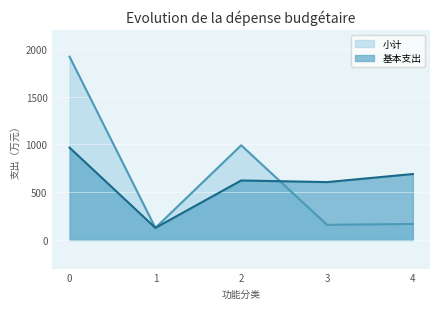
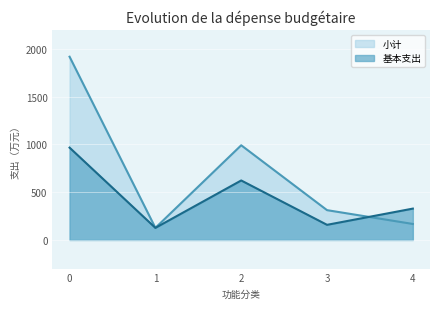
小计, 3: 200 -> 300
基本支出, 3: 600 -> 200
基本支出, 4: 700 -> 300
